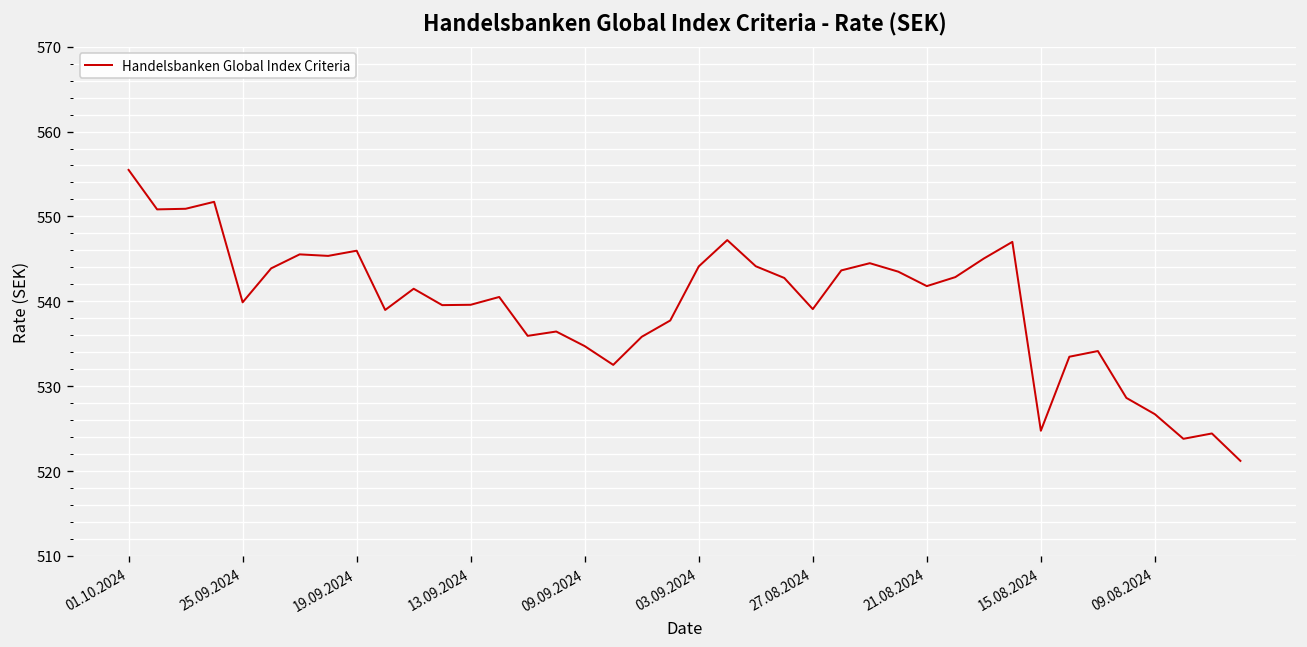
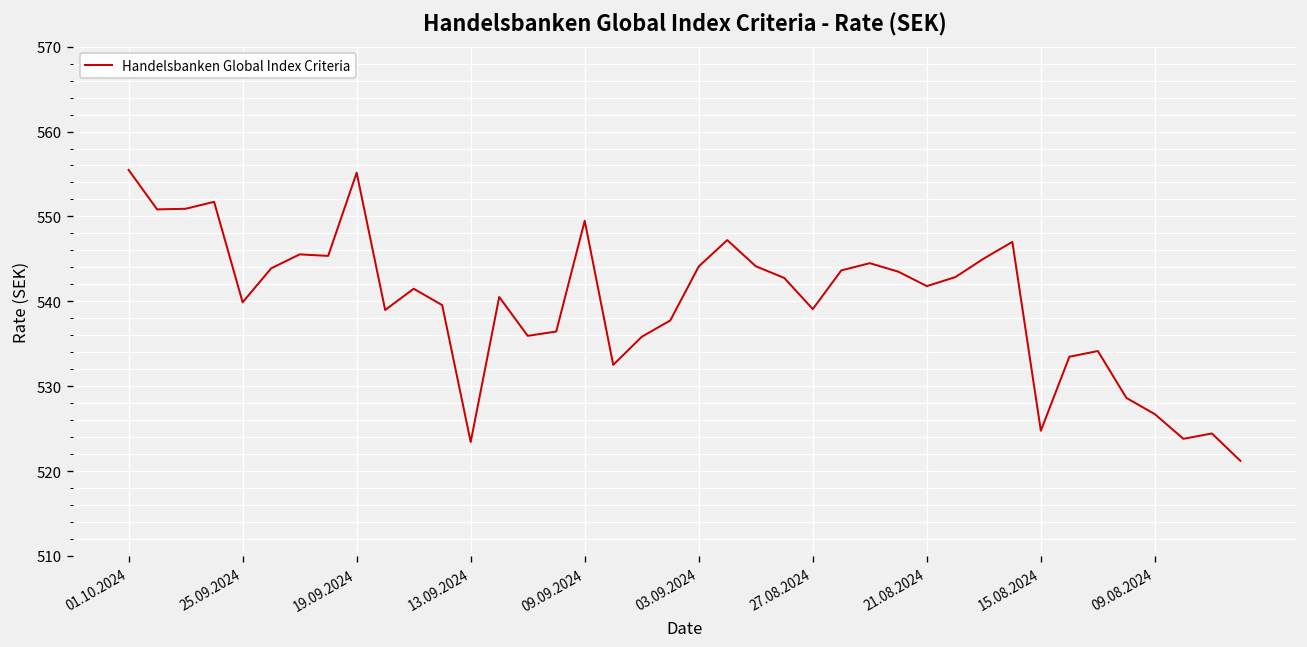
19.09.2024: 546 -> 555
13.09.2024: 540 -> 523
09.09.2024: 535 -> 549
